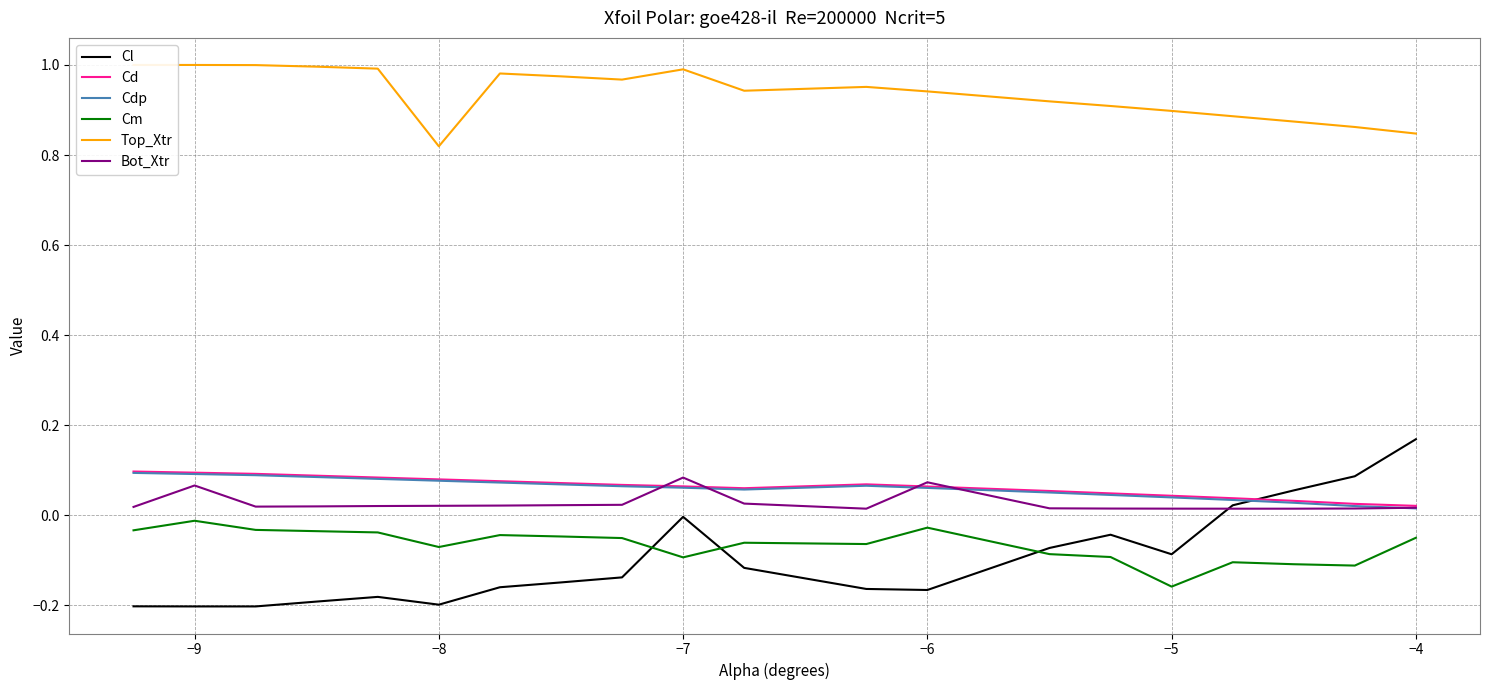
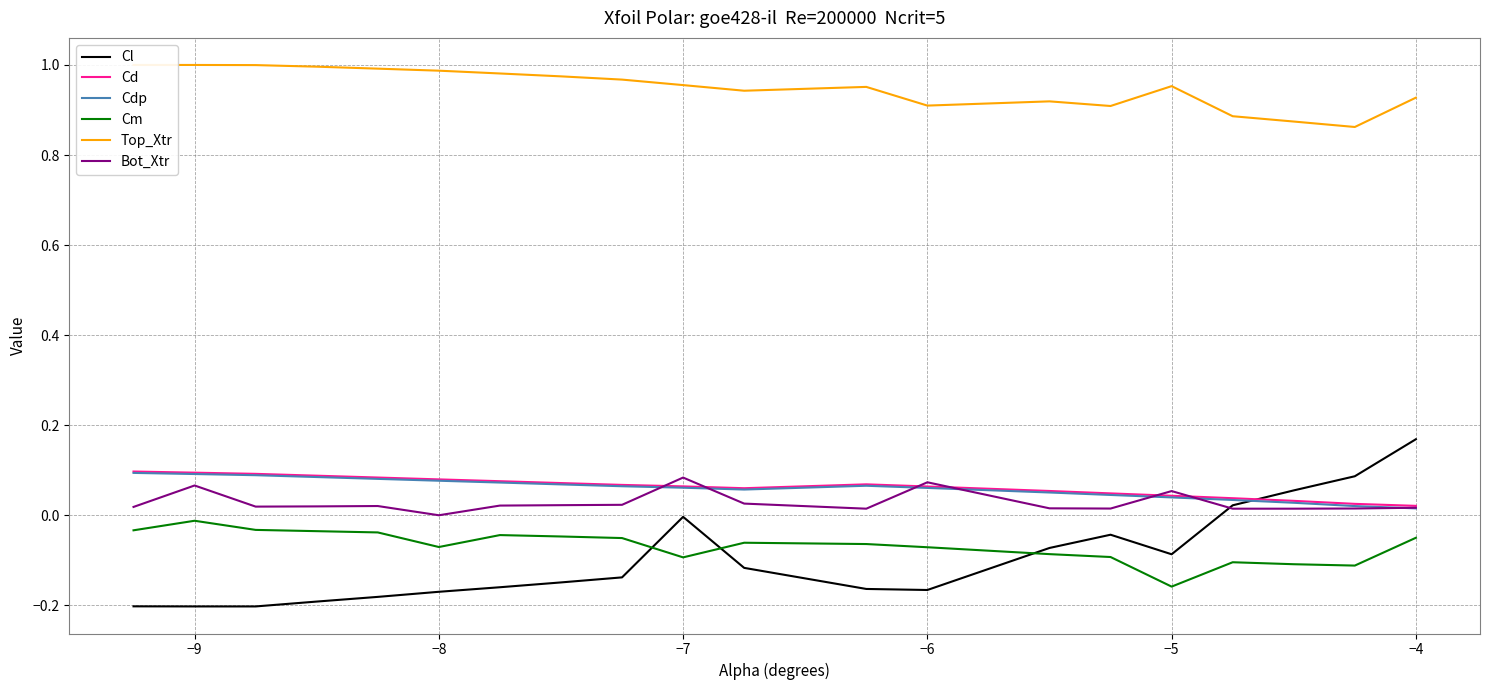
Cl, −8: -0.20 -> -0.17
Top_Xtr, −8: 0.82 -> 0.99
Bot_Xtr, −8: 0.02 -> 0.00
Top_Xtr, −7: 0.99 -> 0.96
Cm, −6: -0.03 -> -0.07
Top_Xtr, −6: 0.94 -> 0.91
Top_Xtr, −5: 0.90 -> 0.95
Bot_Xtr, −5: 0.02 -> 0.05
Top_Xtr, −4: 0.85 -> 0.93
